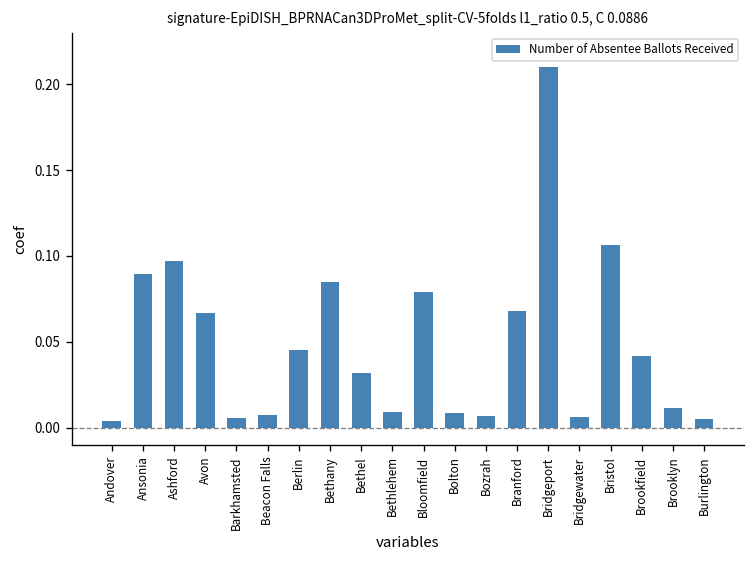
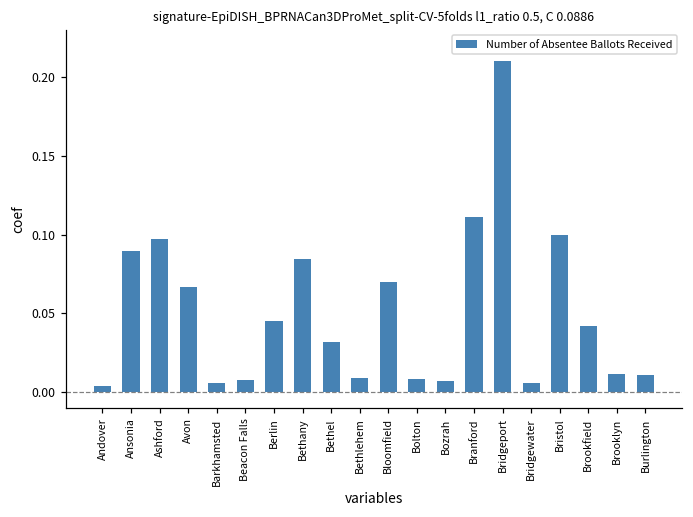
Bloomfield: 0.079 -> 0.070
Branford: 0.068 -> 0.111
Bristol: 0.106 -> 0.100
Burlington: 0.005 -> 0.011
